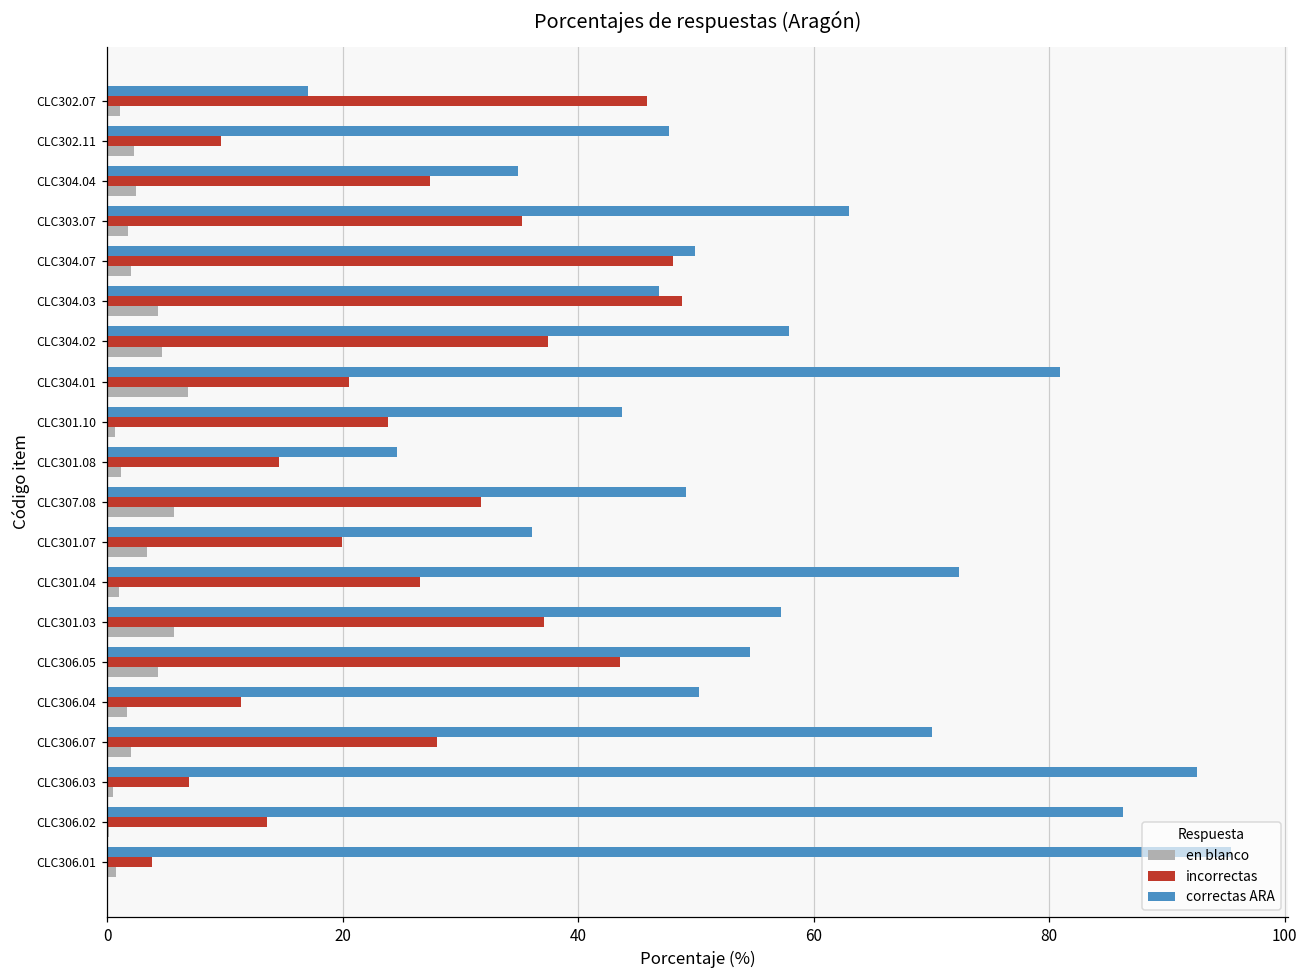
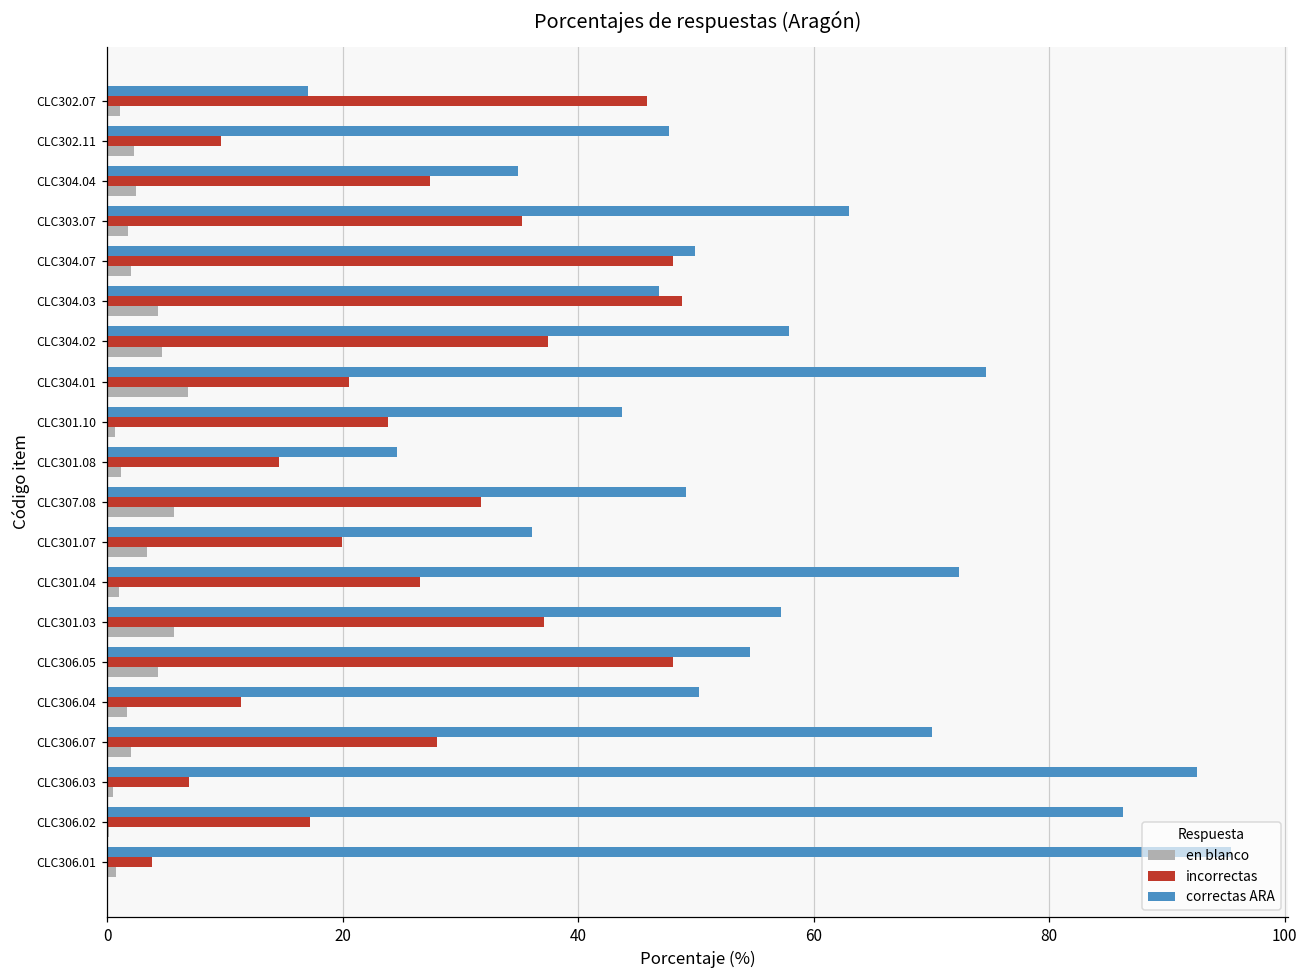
correctas ARA, CLC304.01: 81.0 -> 74.7
incorrectas, CLC306.05: 43.5 -> 48.0
incorrectas, CLC306.02: 13.6 -> 17.2
